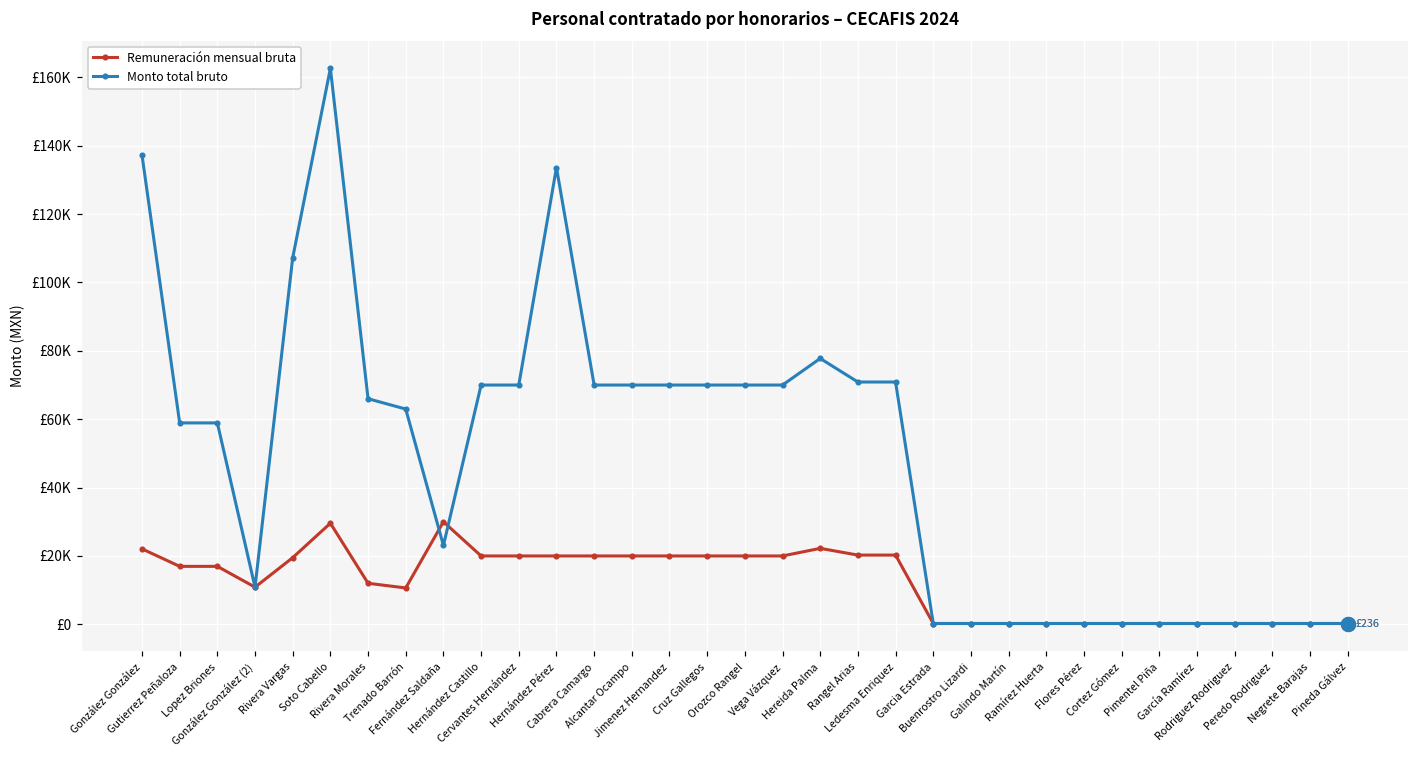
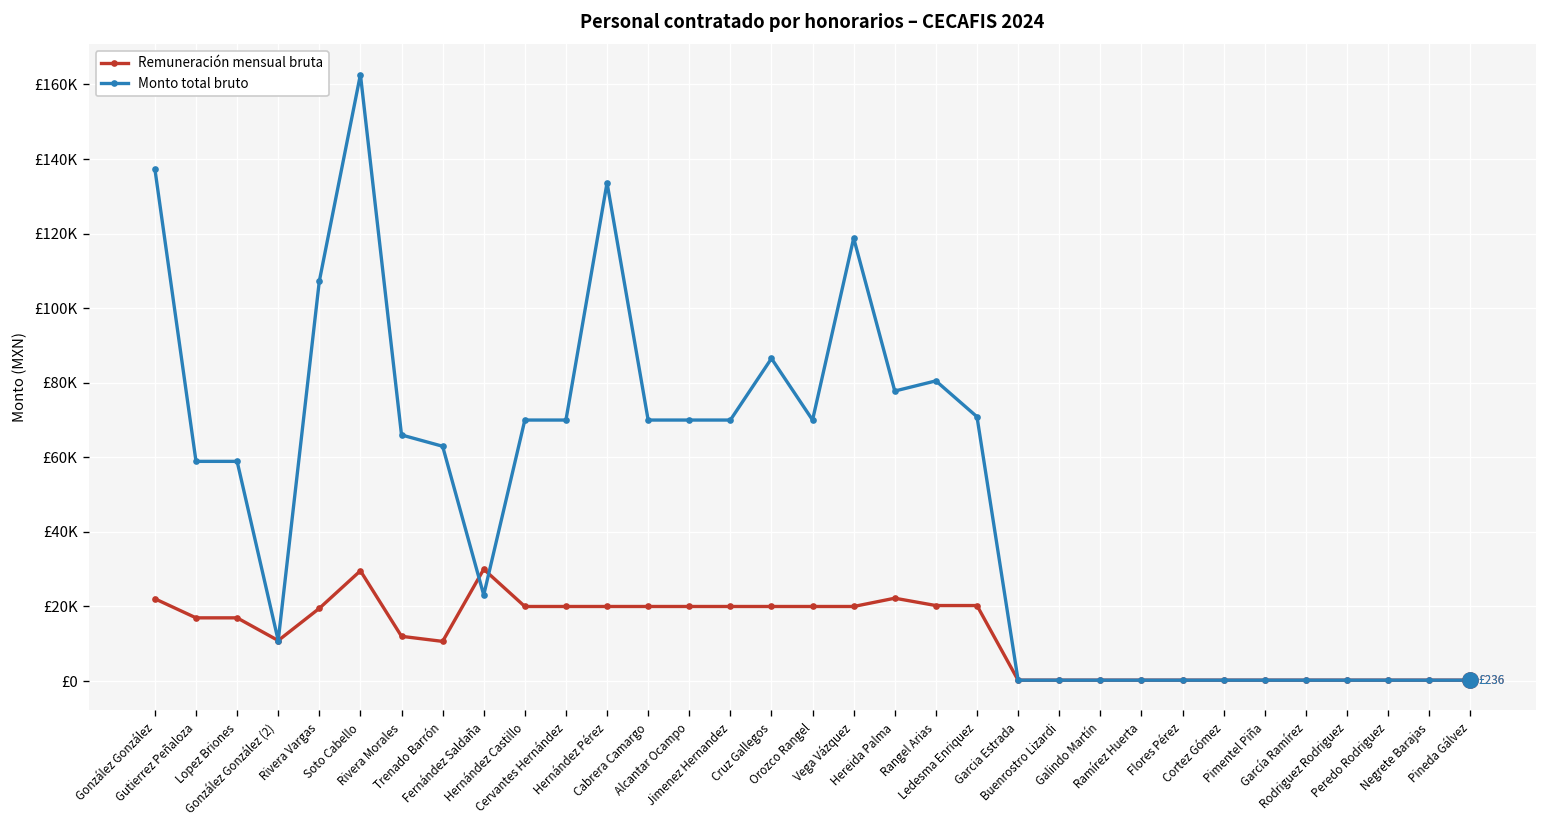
Monto total bruto, Cruz Gallegos: £70000 -> £87000
Monto total bruto, Vega Vázquez: £70000 -> £119000
Monto total bruto, Rangel Arias: £71000 -> £81000
